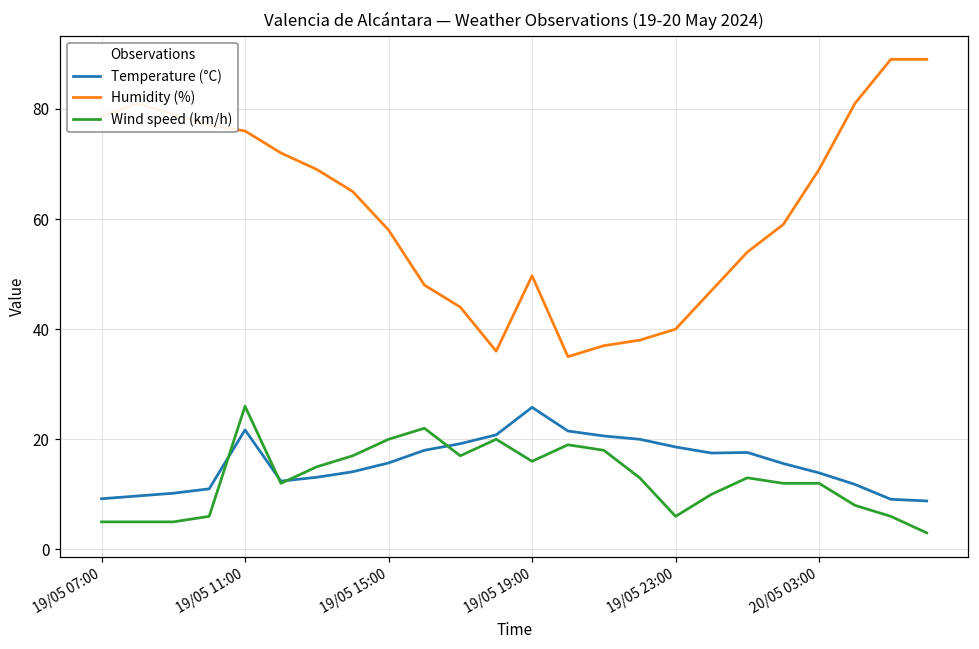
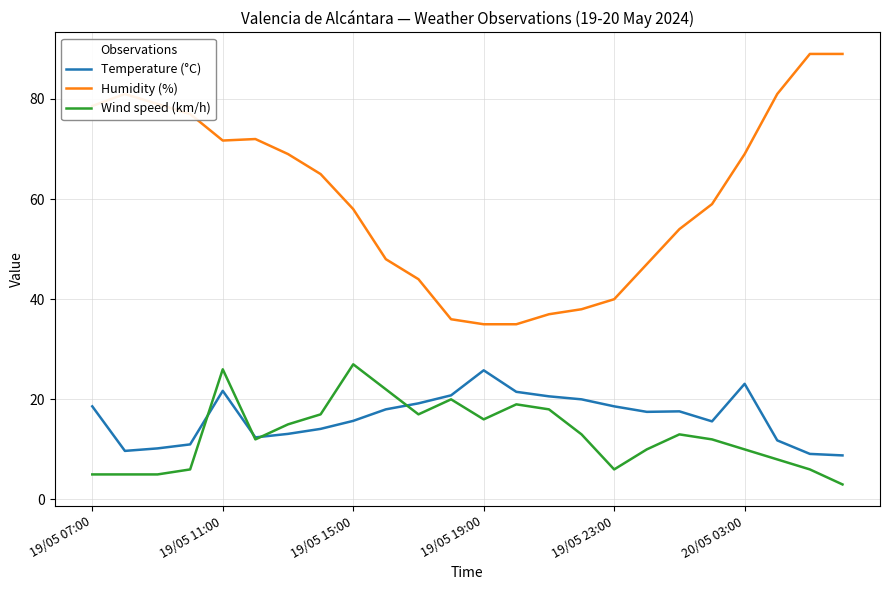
Temperature (°C), 19/05 07:00: 9 -> 19
Humidity (%), 19/05 11:00: 76 -> 72
Wind speed (km/h), 19/05 15:00: 20 -> 27
Humidity (%), 19/05 19:00: 50 -> 35
Temperature (°C), 20/05 03:00: 14 -> 23
Wind speed (km/h), 20/05 03:00: 12 -> 10
